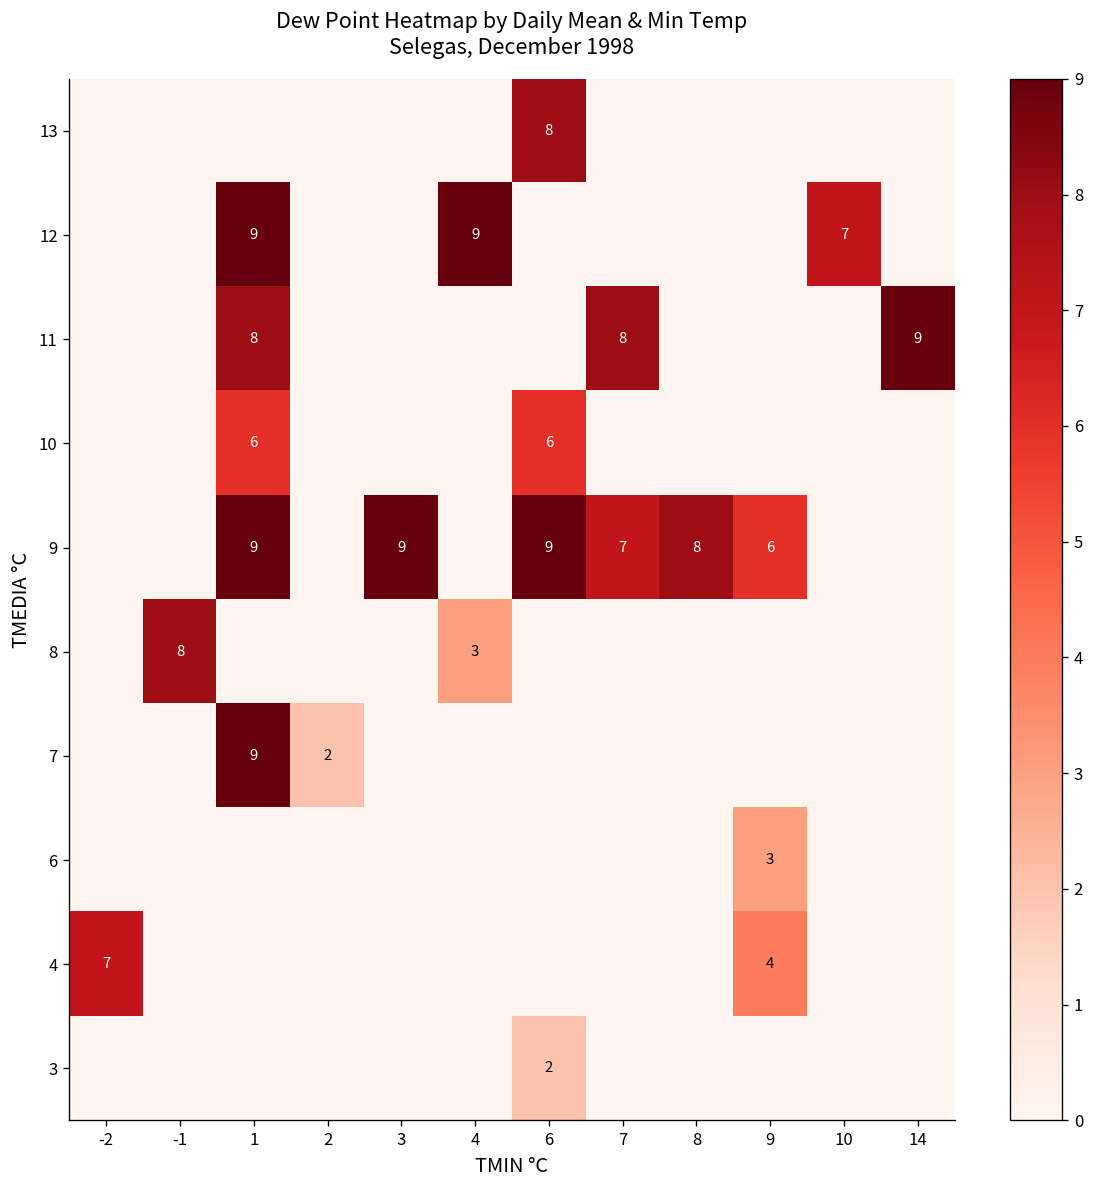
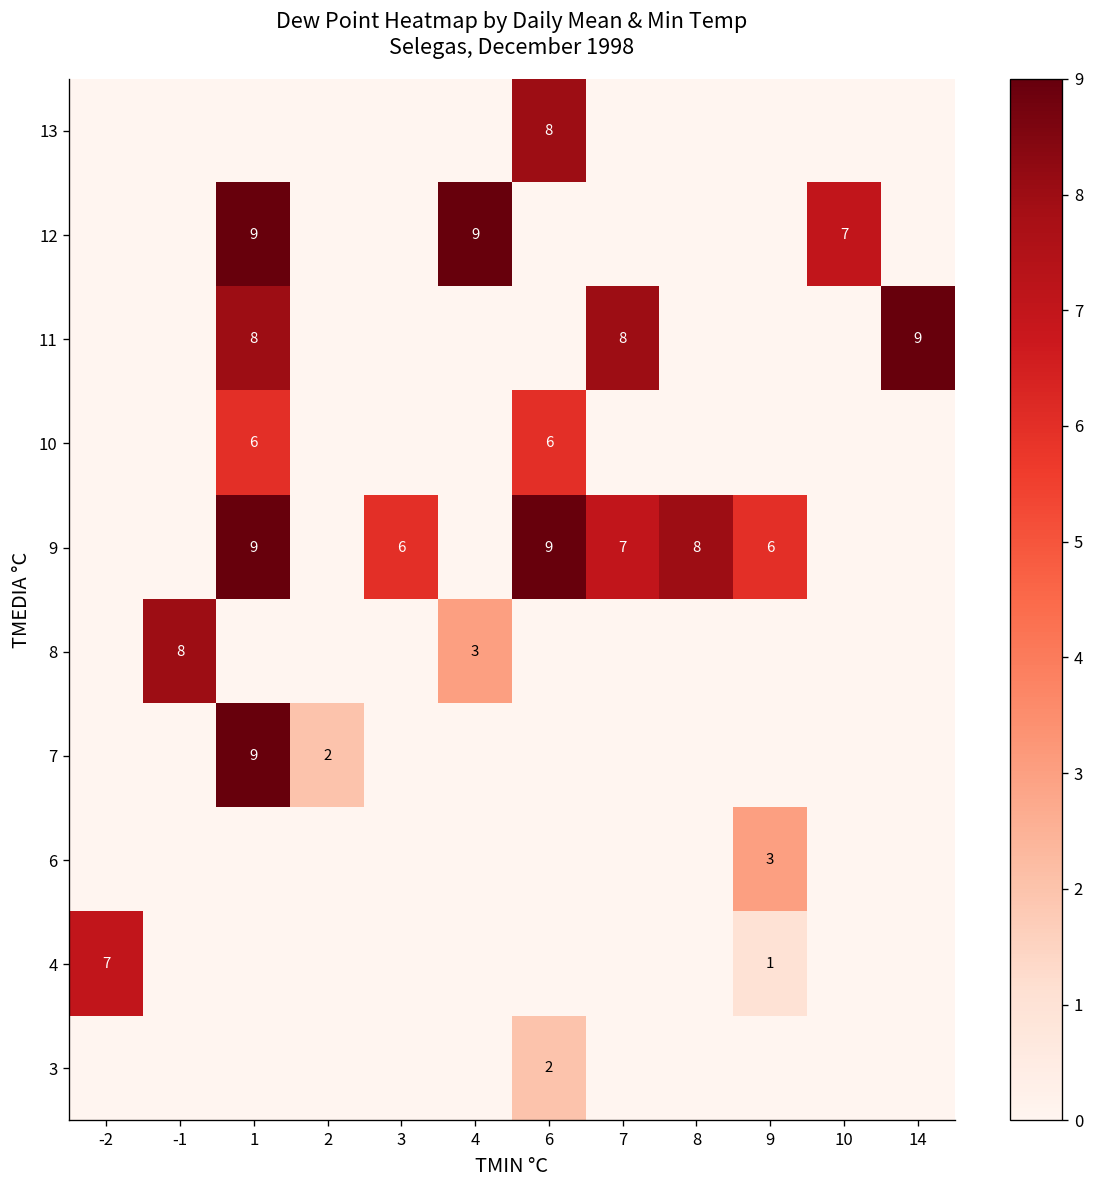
9, 3: 9 -> 6
4, 9: 4 -> 1
